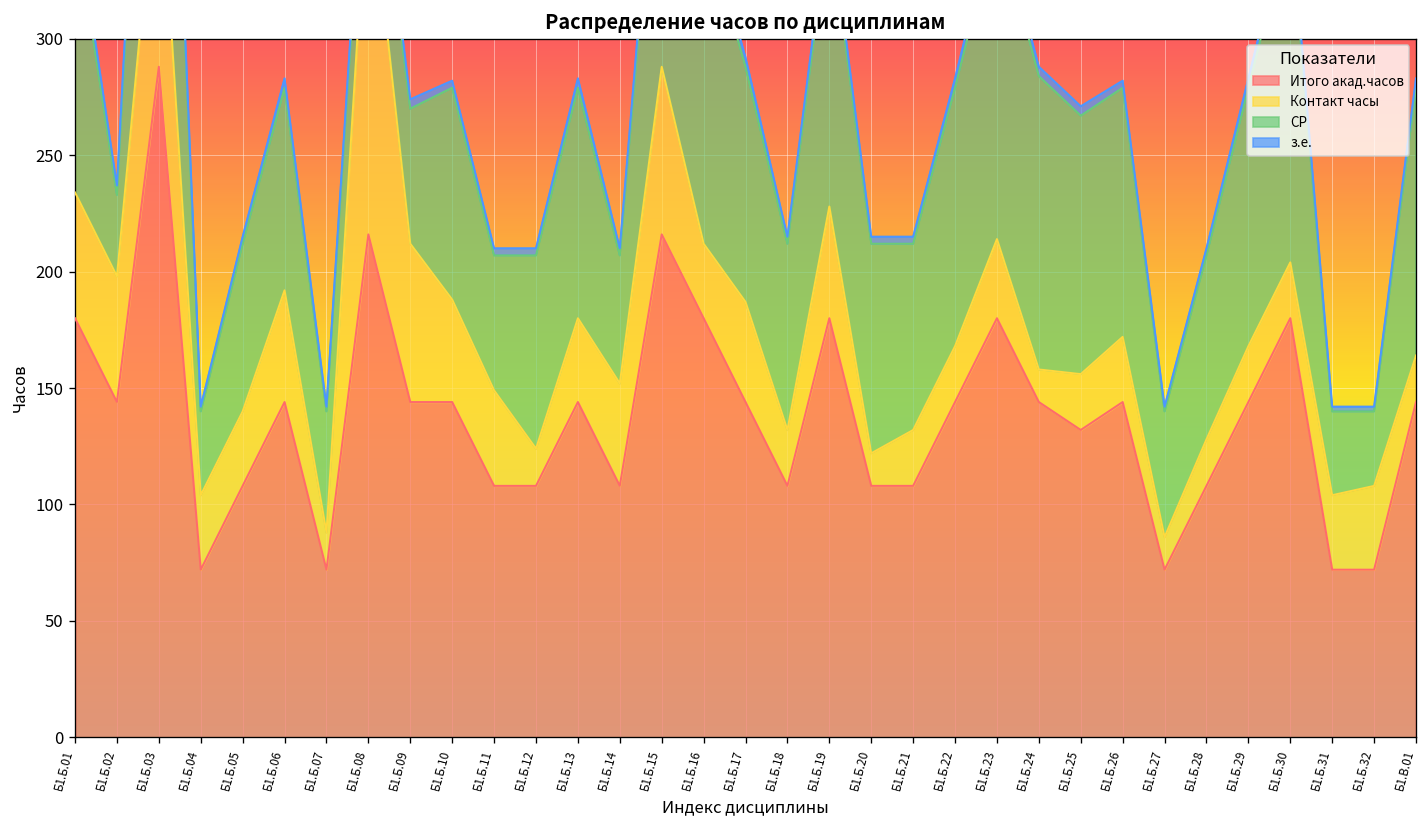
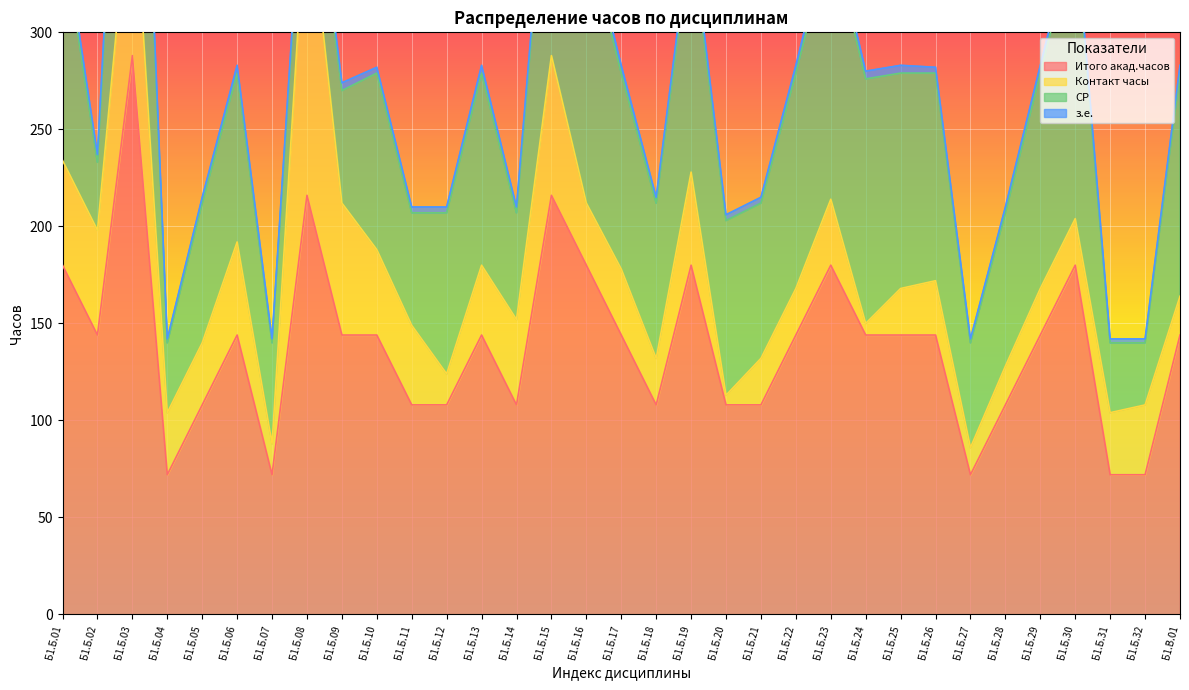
Контакт часы, Б1.Б.17: 43 -> 34
Контакт часы, Б1.Б.20: 14 -> 5
Контакт часы, Б1.Б.24: 14 -> 6
Итого акад.часов, Б1.Б.25: 132 -> 144
